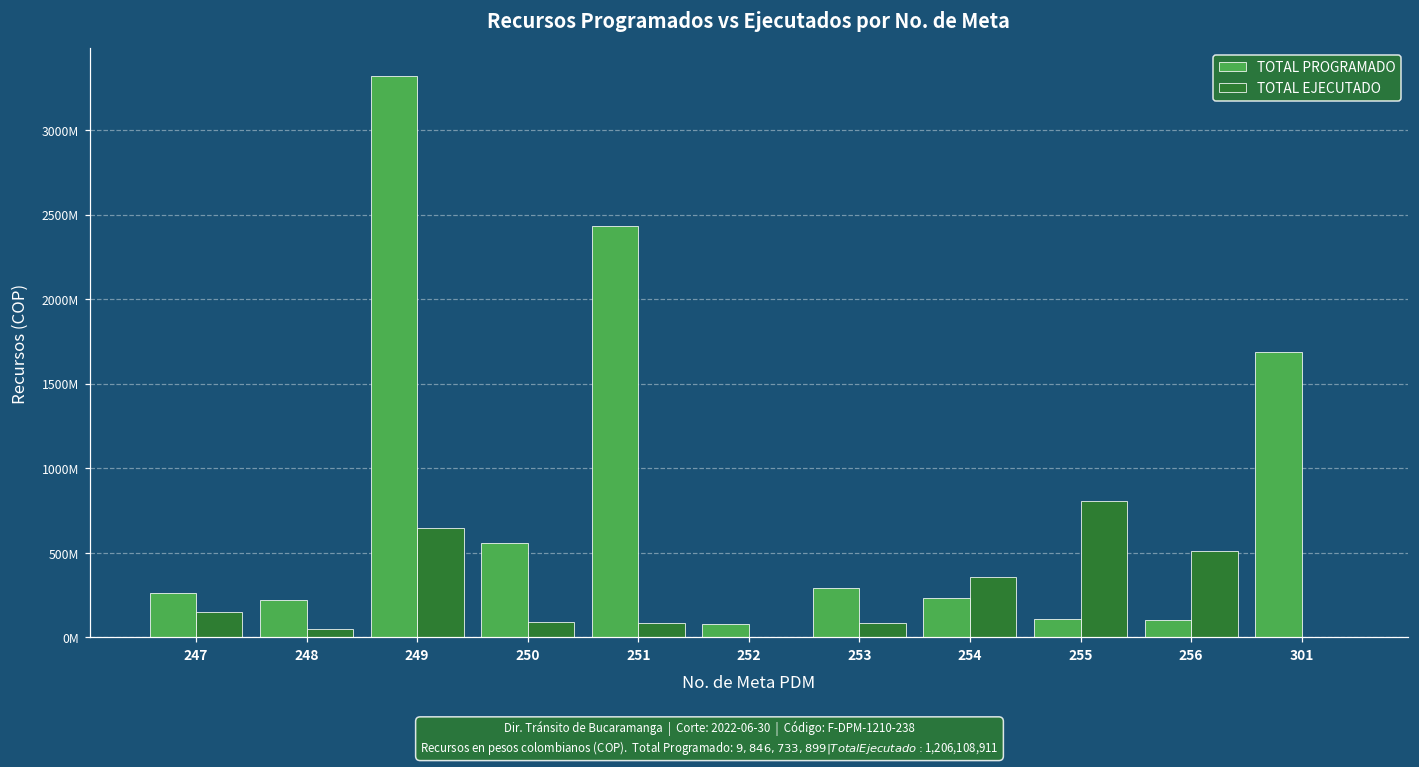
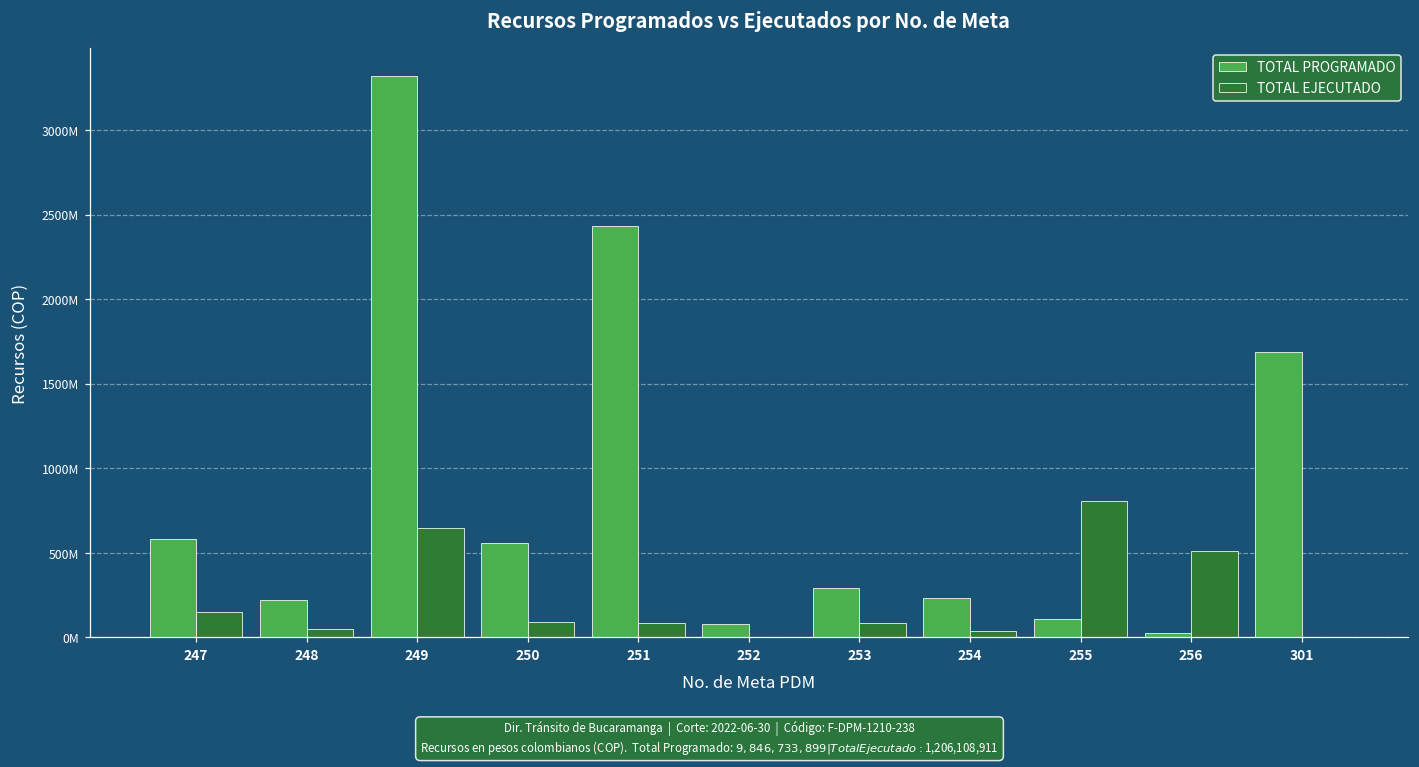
TOTAL PROGRAMADO, 247: 260000000 -> 580000000
TOTAL EJECUTADO, 254: 360000000 -> 40000000
TOTAL PROGRAMADO, 256: 100000000 -> 30000000
